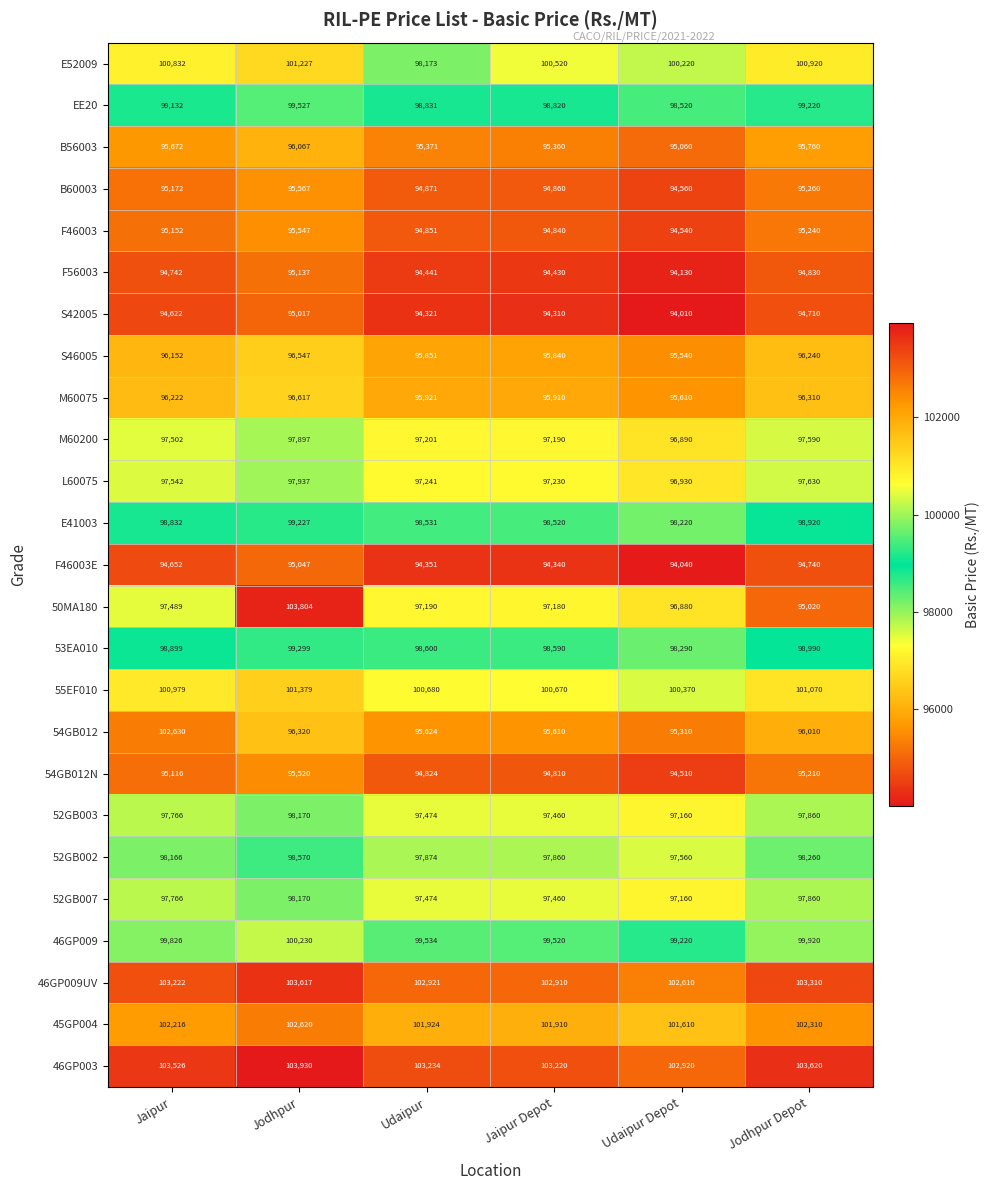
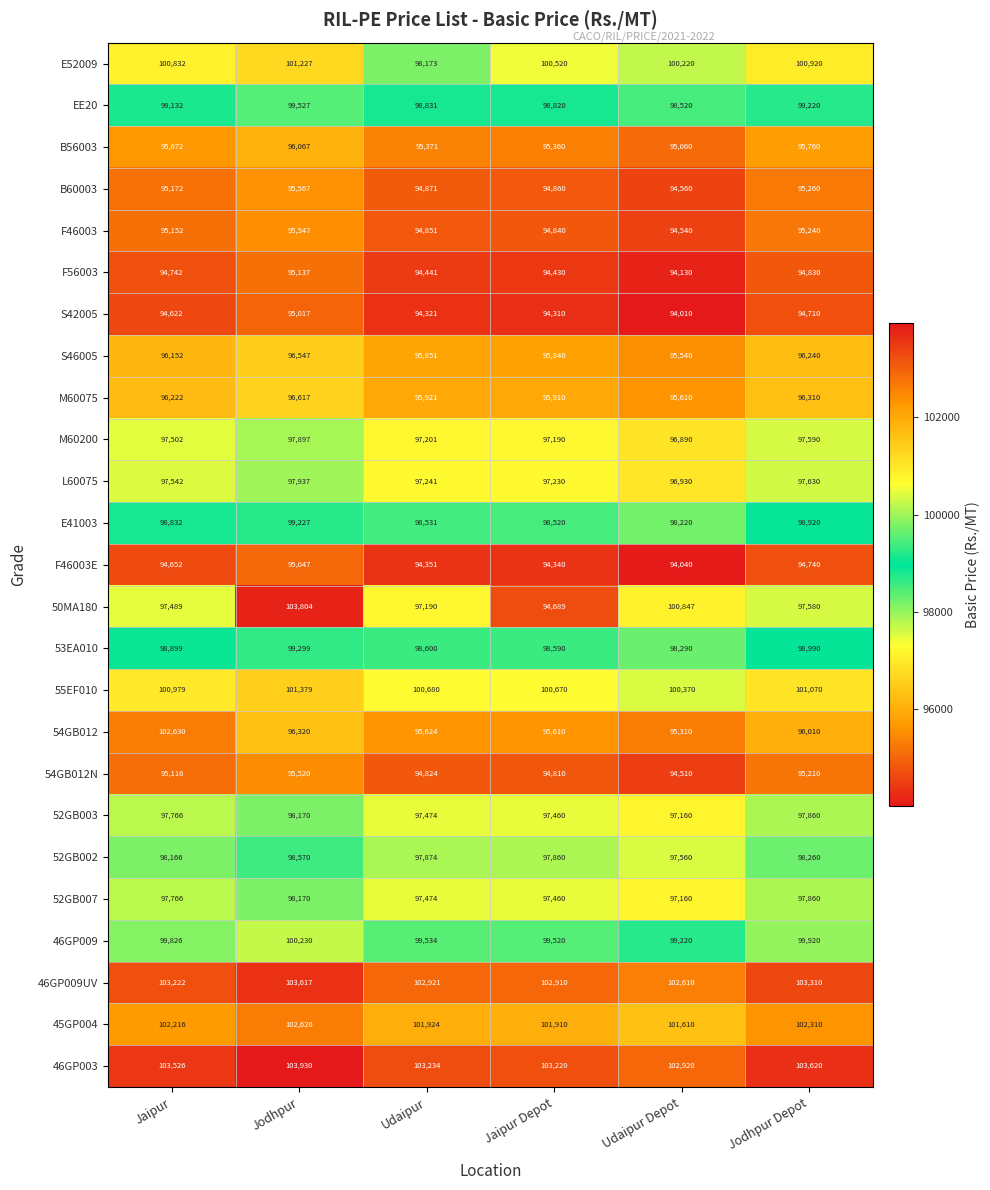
50MA180, Jaipur Depot: 97,180 -> 94,689
50MA180, Udaipur Depot: 96,880 -> 100,847
50MA180, Jodhpur Depot: 95,020 -> 97,580
